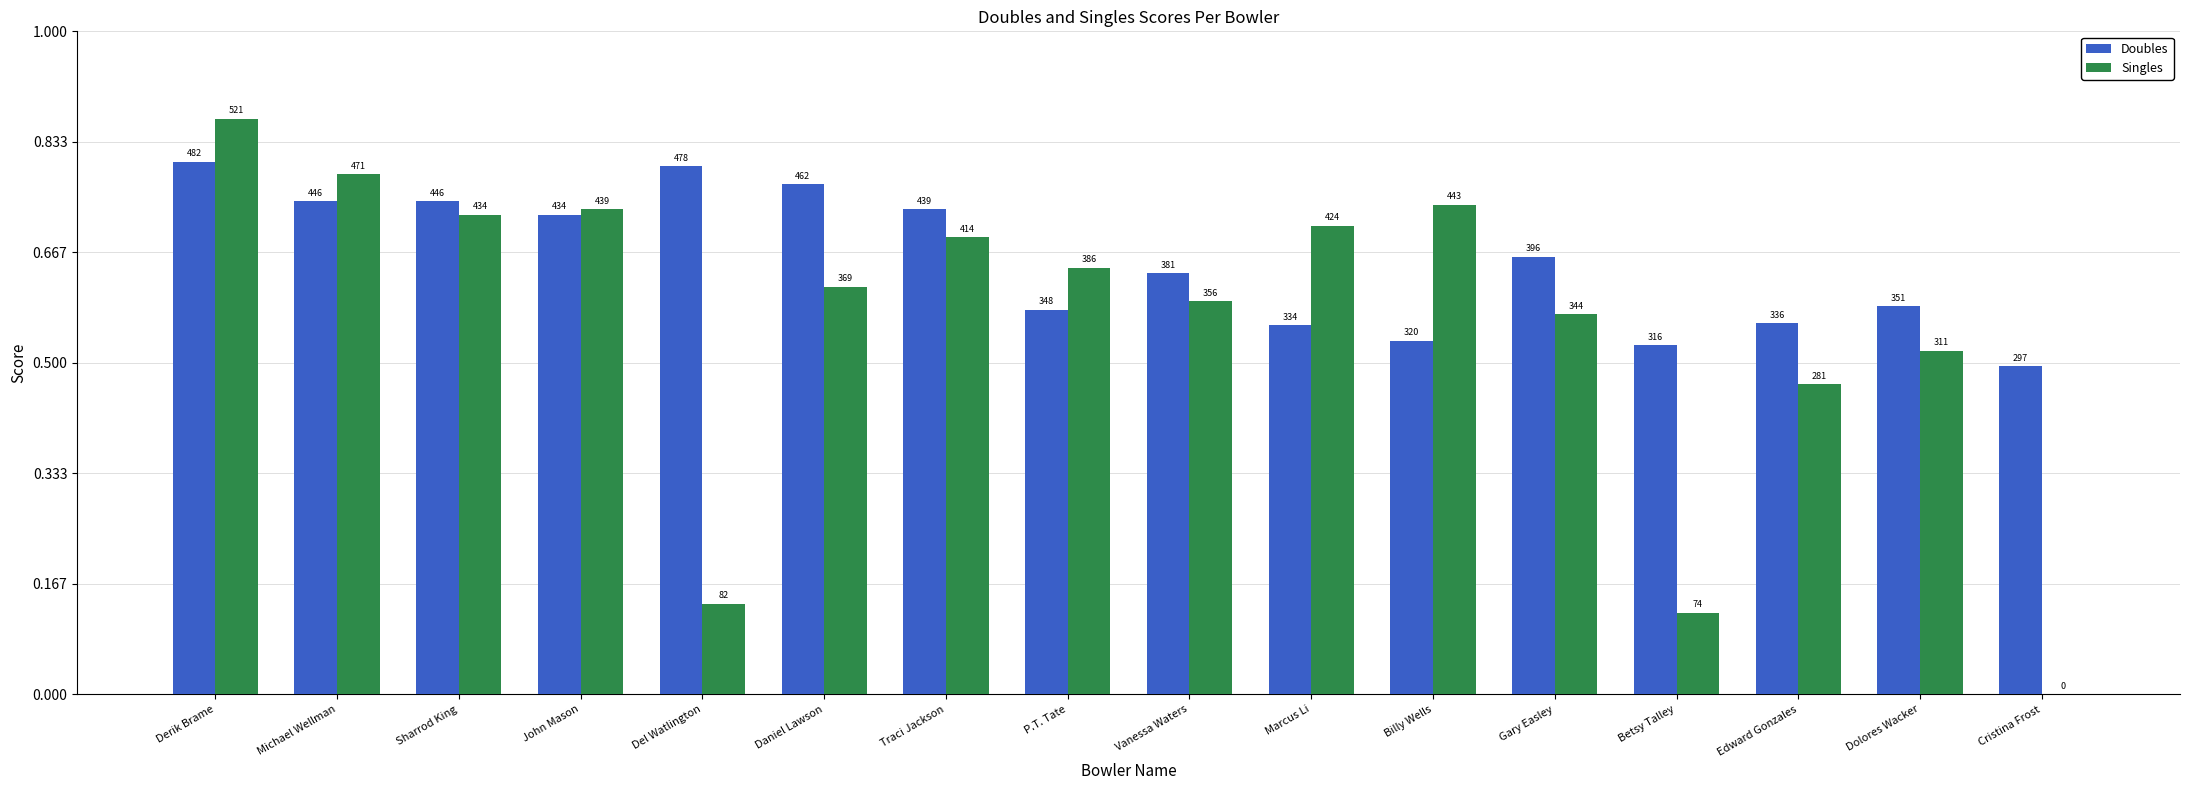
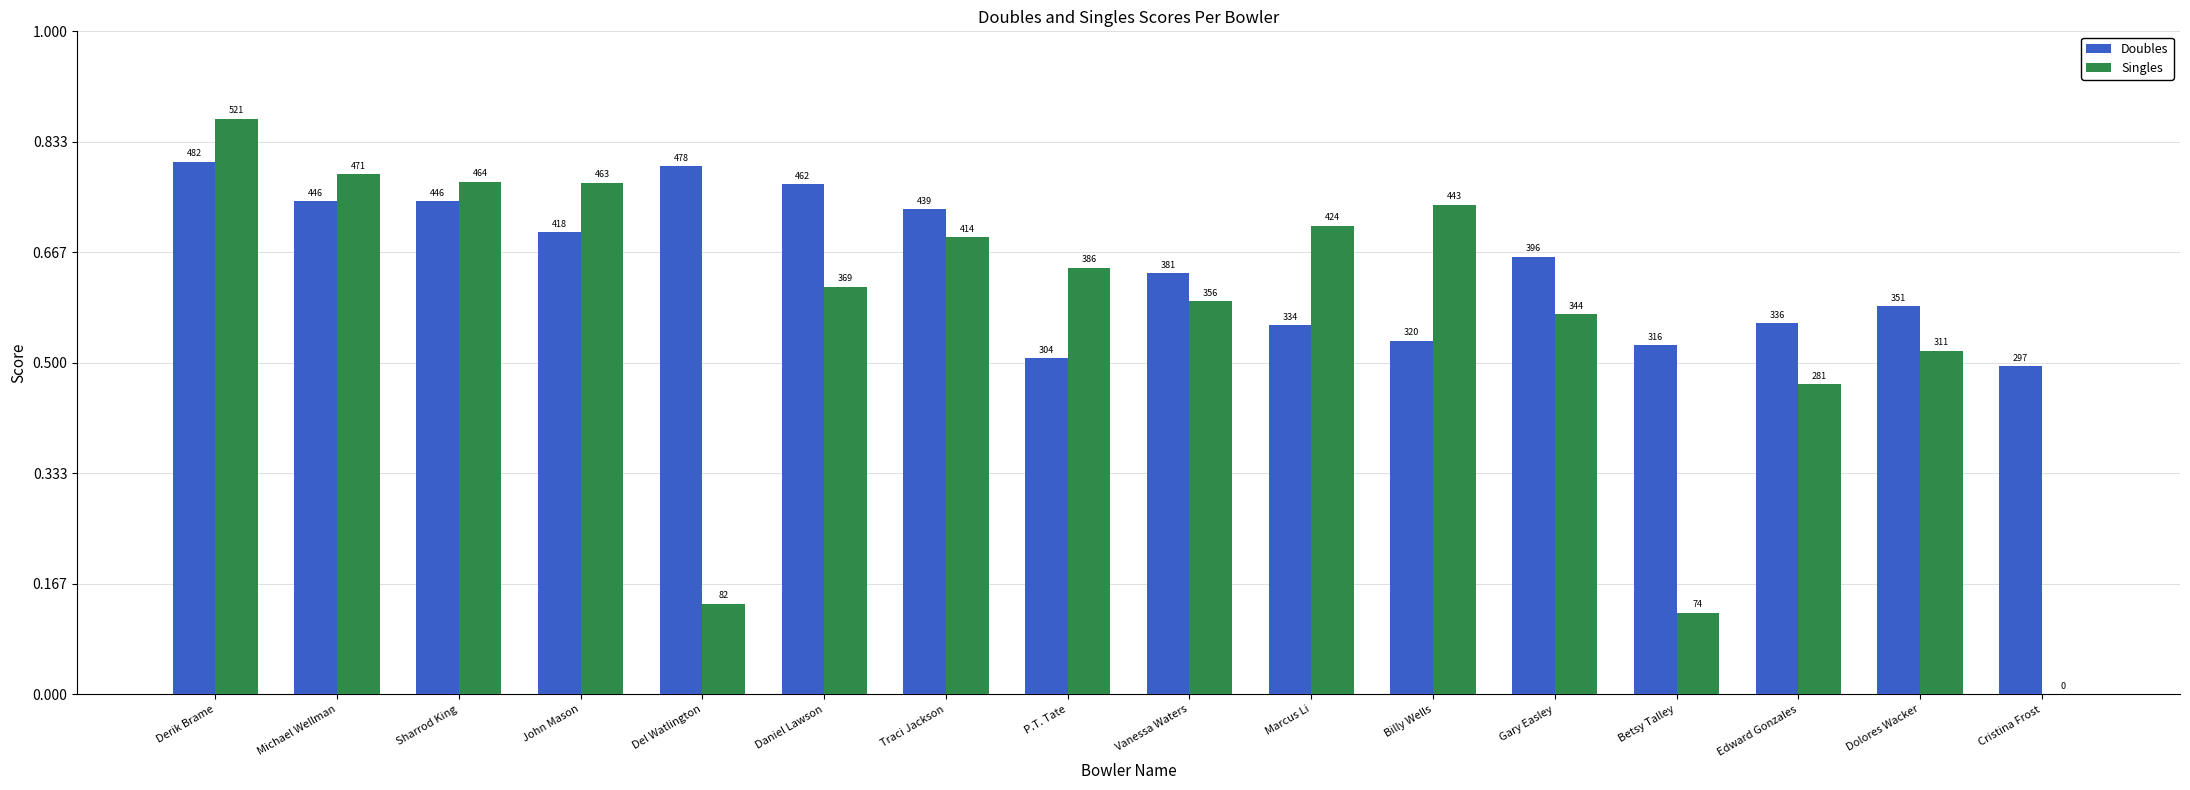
Singles, Sharrod King: 434 -> 464
Doubles, John Mason: 434 -> 418
Singles, John Mason: 439 -> 463
Doubles, P.T. Tate: 348 -> 304
